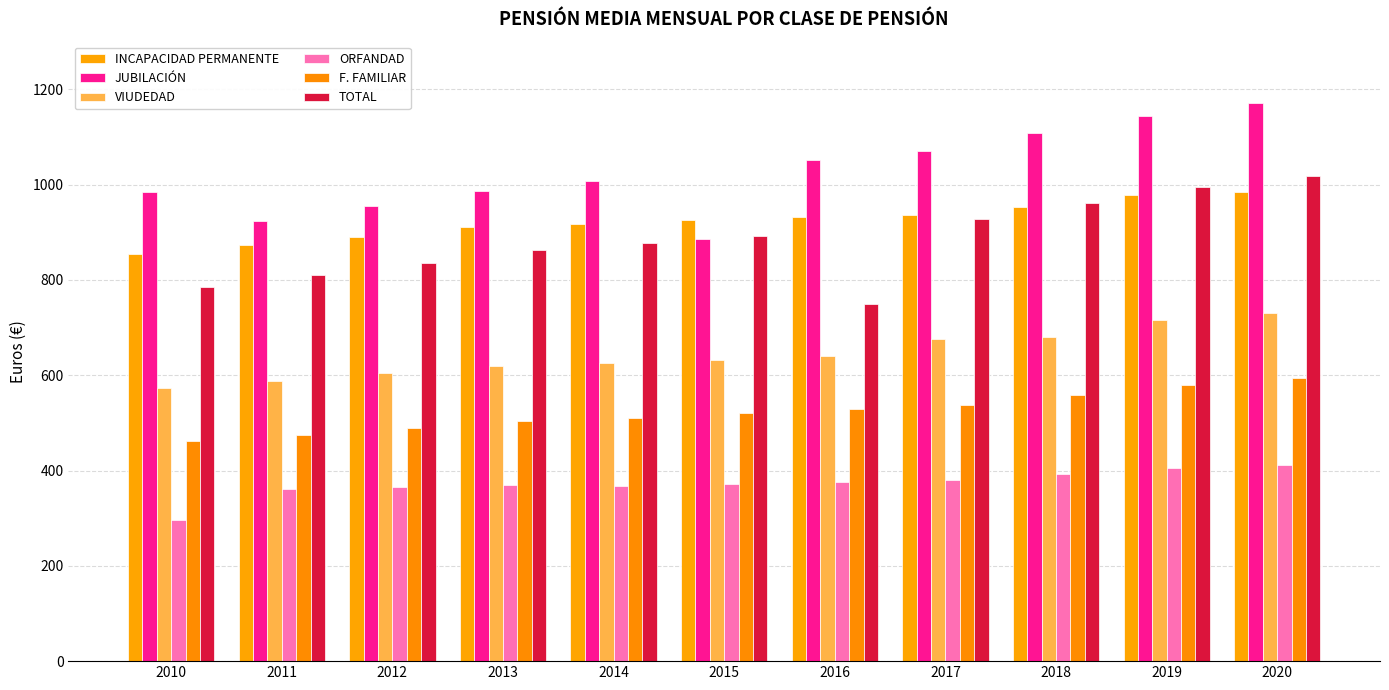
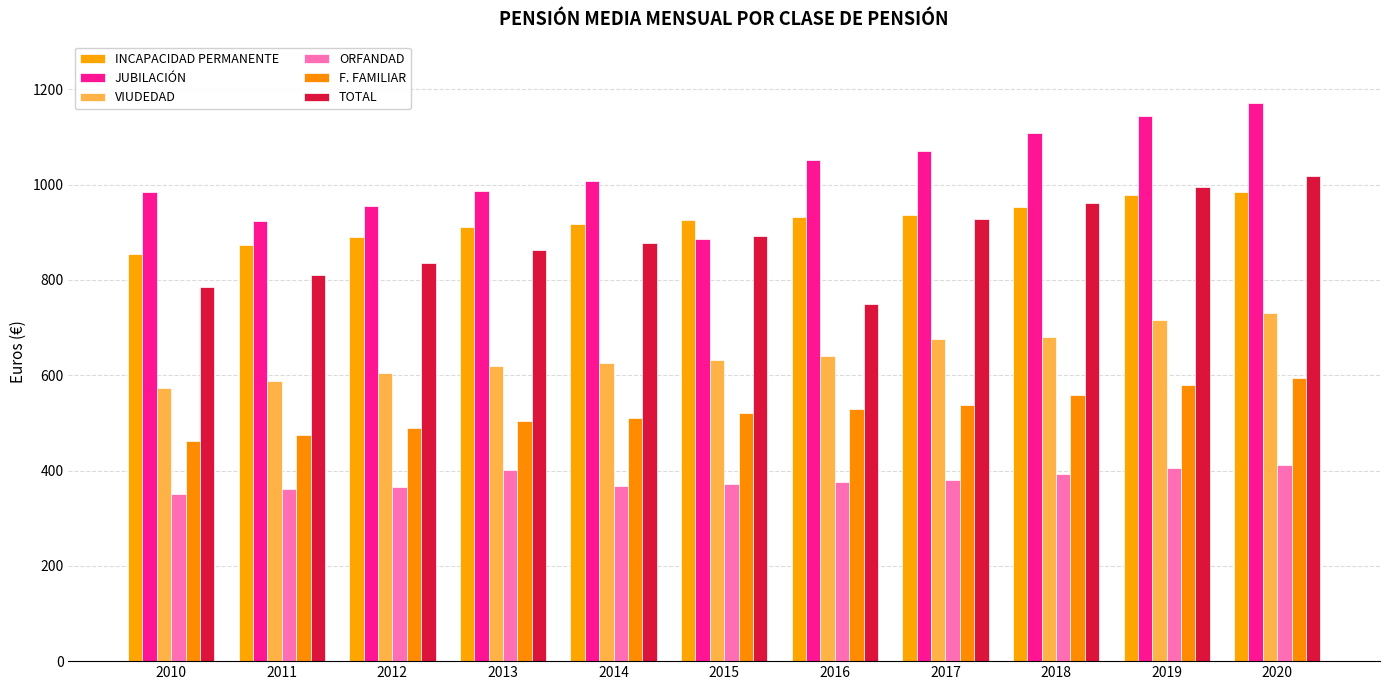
ORFANDAD, 2010: 300 -> 350
ORFANDAD, 2013: 370 -> 400
